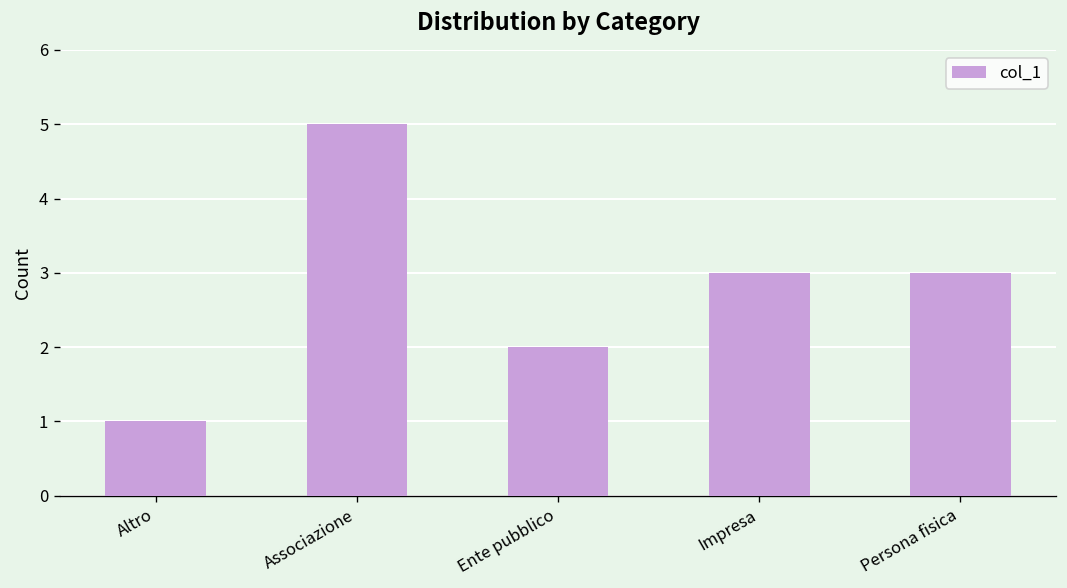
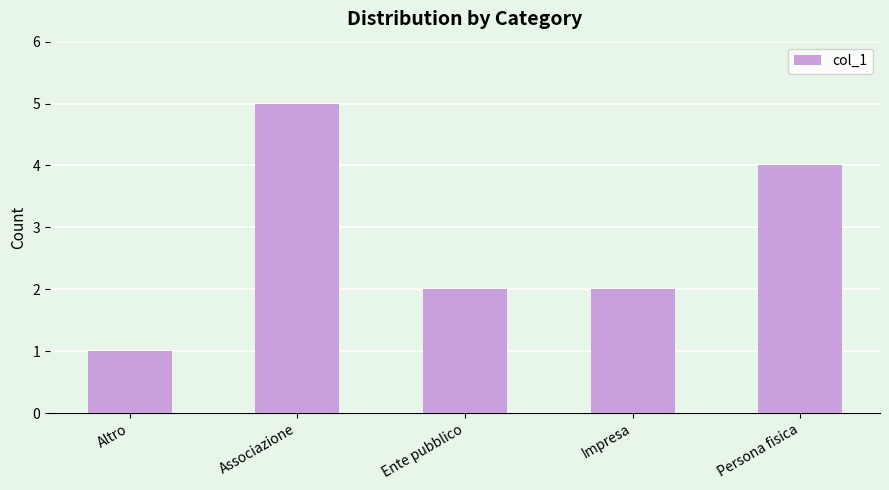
Impresa: 3 -> 2
Persona fisica: 3 -> 4
